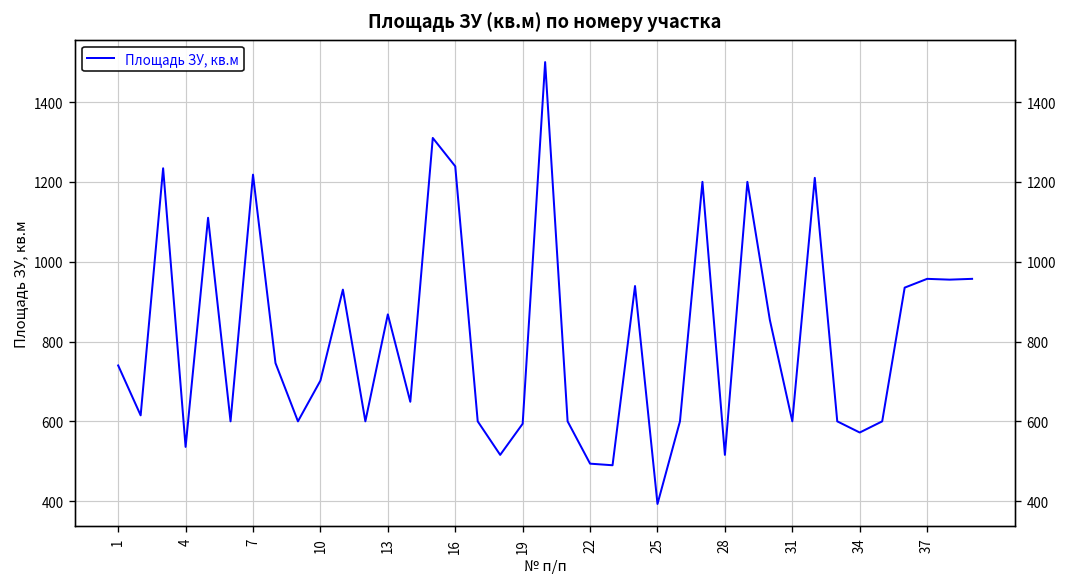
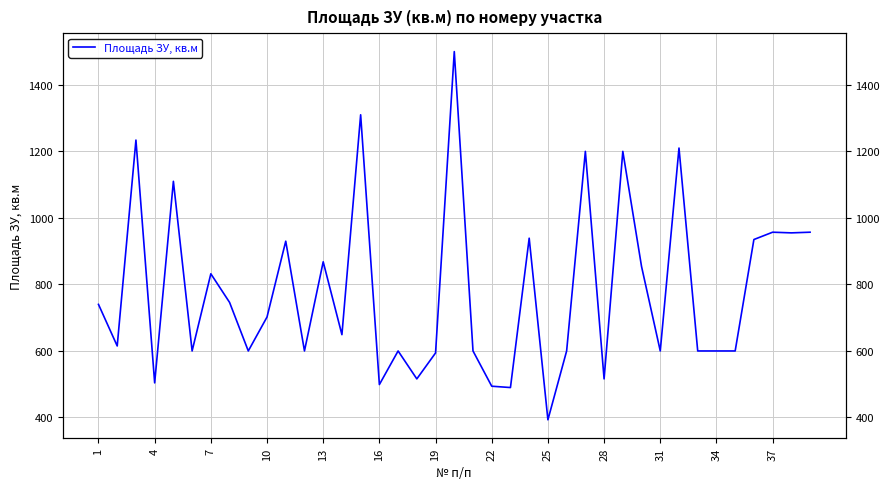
4: 540 -> 500
7: 1220 -> 830
16: 1240 -> 500
34: 570 -> 600
